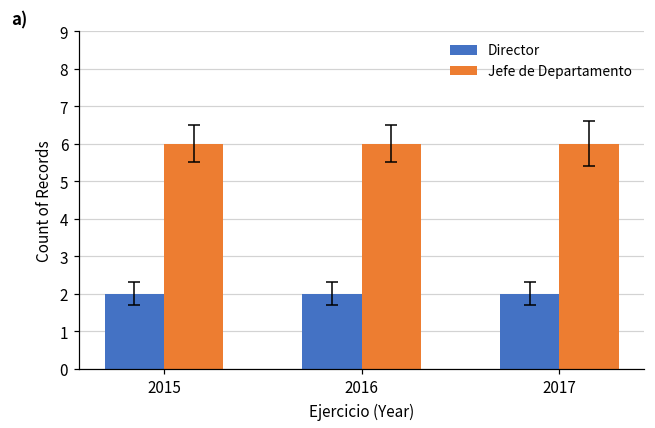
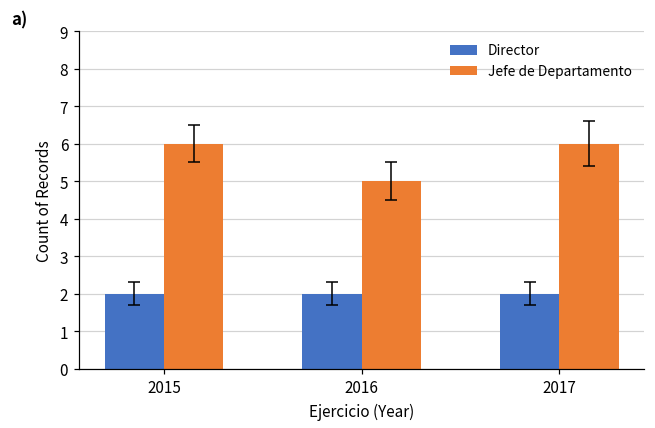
Jefe de Departamento, 2016: 6 -> 5
